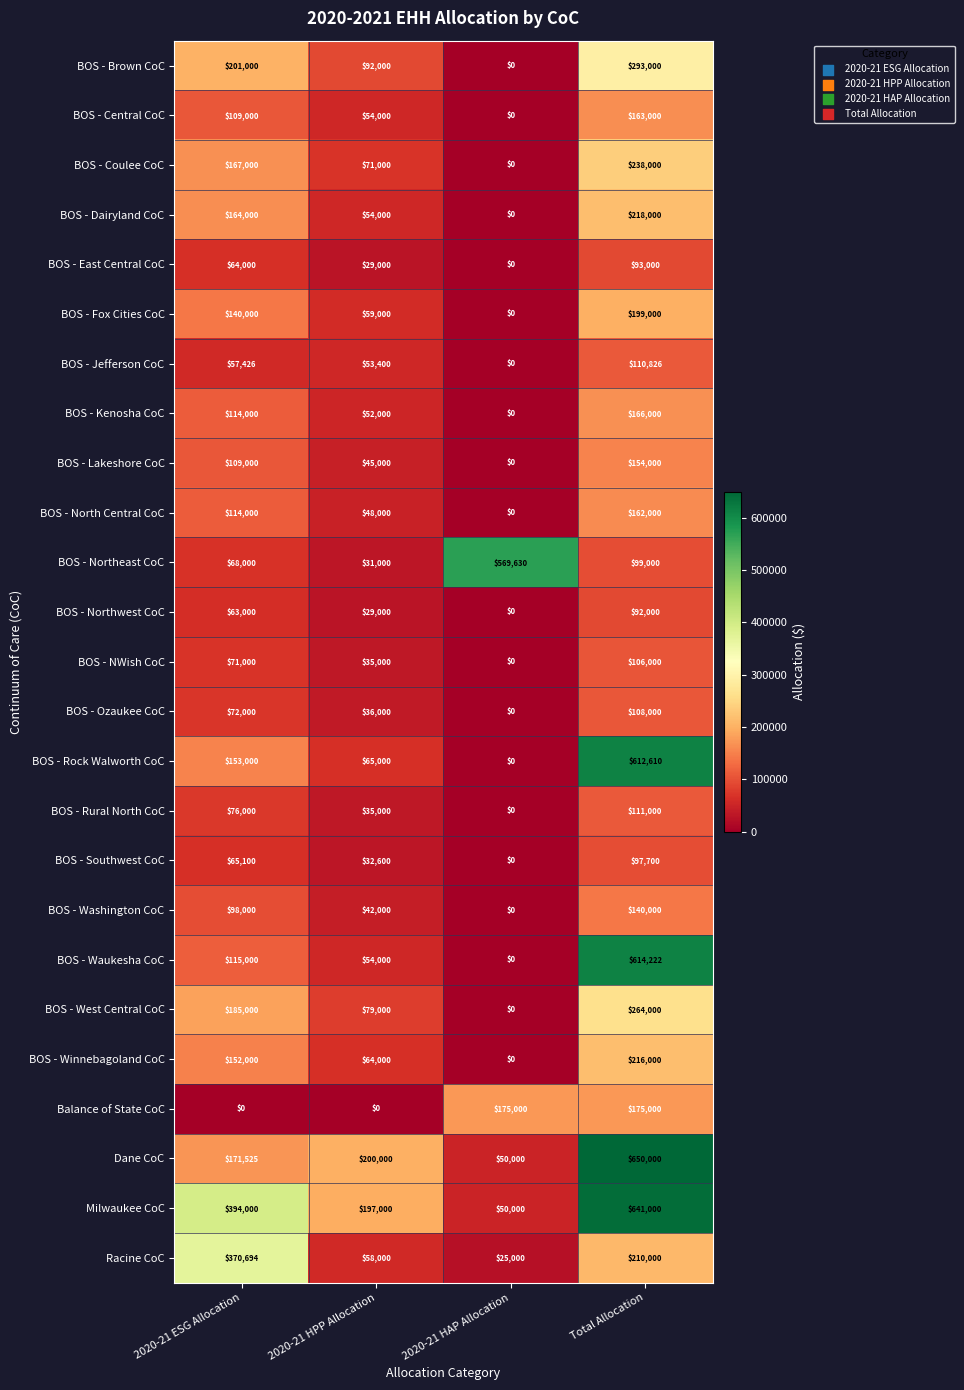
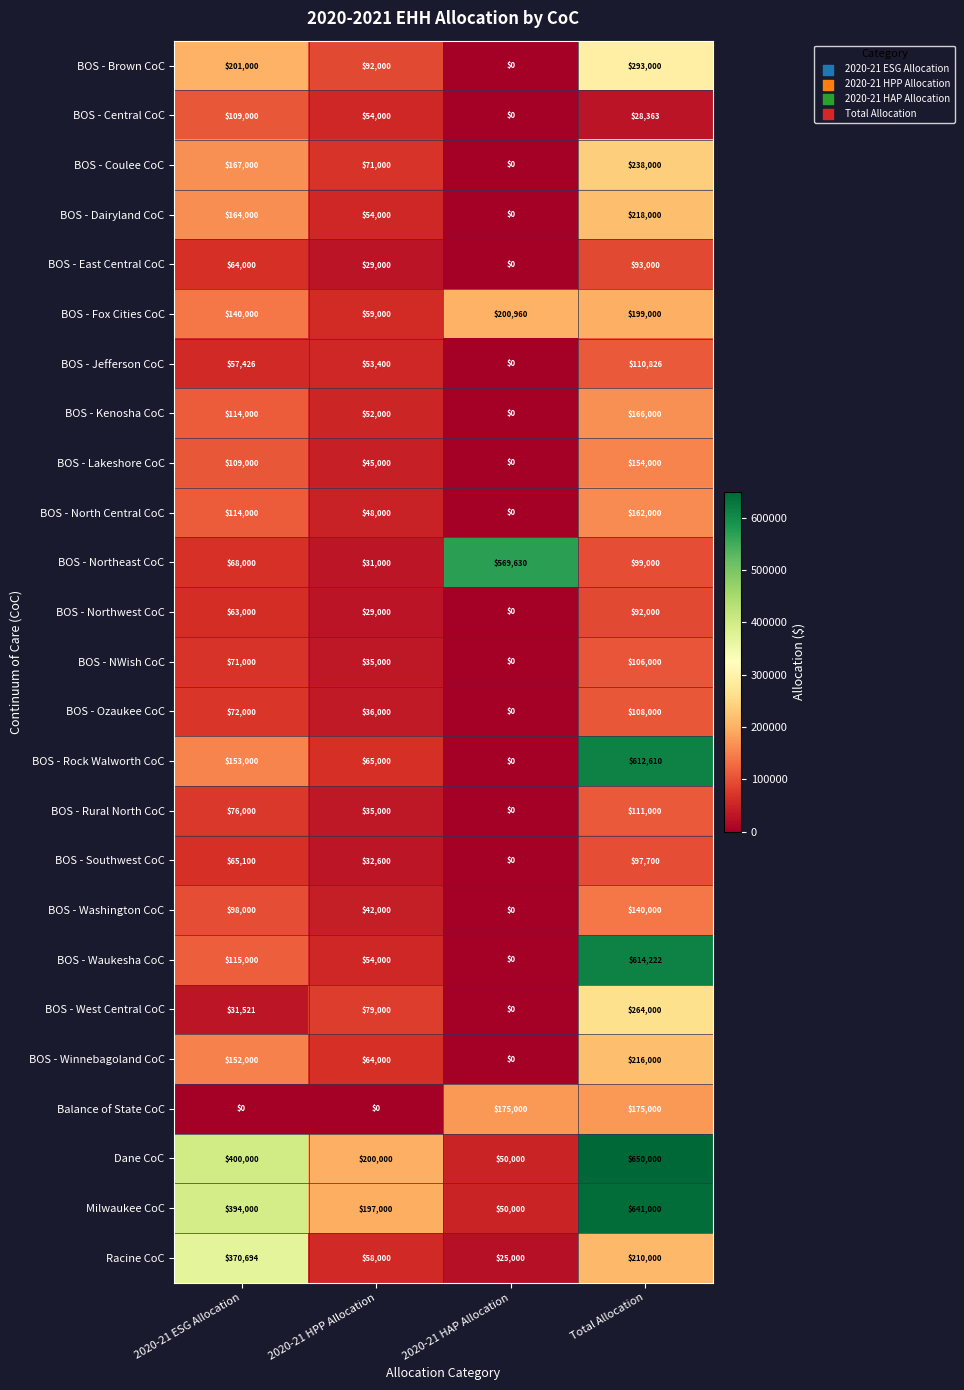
BOS - Central CoC, Total Allocation: $163,000 -> $28,363
BOS - Fox Cities CoC, 2020-21 HAP Allocation: $0 -> $200,960
BOS - West Central CoC, 2020-21 ESG Allocation: $185,000 -> $31,521
Dane CoC, 2020-21 ESG Allocation: $171,525 -> $400,000
